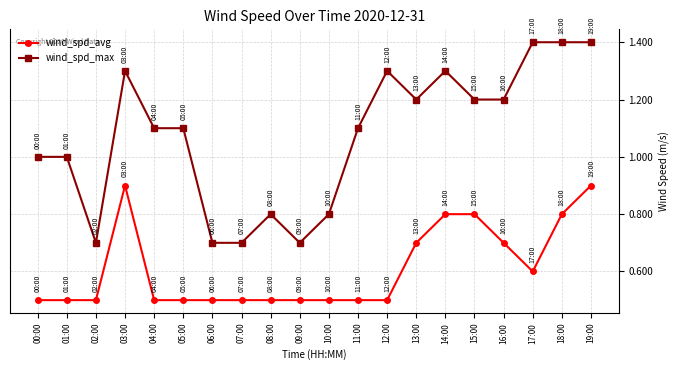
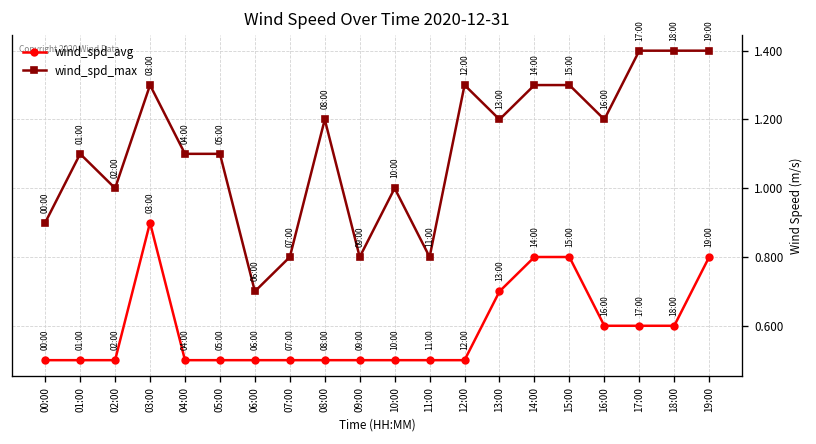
wind_spd_max, 00:00: 1.0 -> 0.9
wind_spd_max, 01:00: 1.0 -> 1.1
wind_spd_max, 02:00: 0.7 -> 1.0
wind_spd_max, 07:00: 0.7 -> 0.8
wind_spd_max, 08:00: 0.8 -> 1.2
wind_spd_max, 09:00: 0.7 -> 0.8
wind_spd_max, 10:00: 0.8 -> 1.0
wind_spd_max, 11:00: 1.1 -> 0.8
wind_spd_max, 15:00: 1.2 -> 1.3
wind_spd_avg, 16:00: 0.7 -> 0.6
wind_spd_avg, 18:00: 0.8 -> 0.6
wind_spd_avg, 19:00: 0.9 -> 0.8
